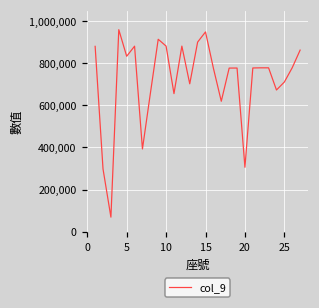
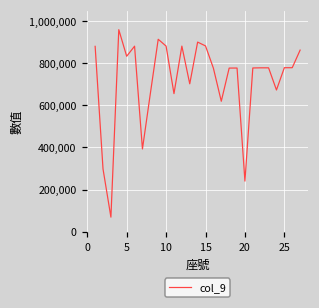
15: 950,000 -> 880,000
20: 310,000 -> 240,000
25: 710,000 -> 780,000
